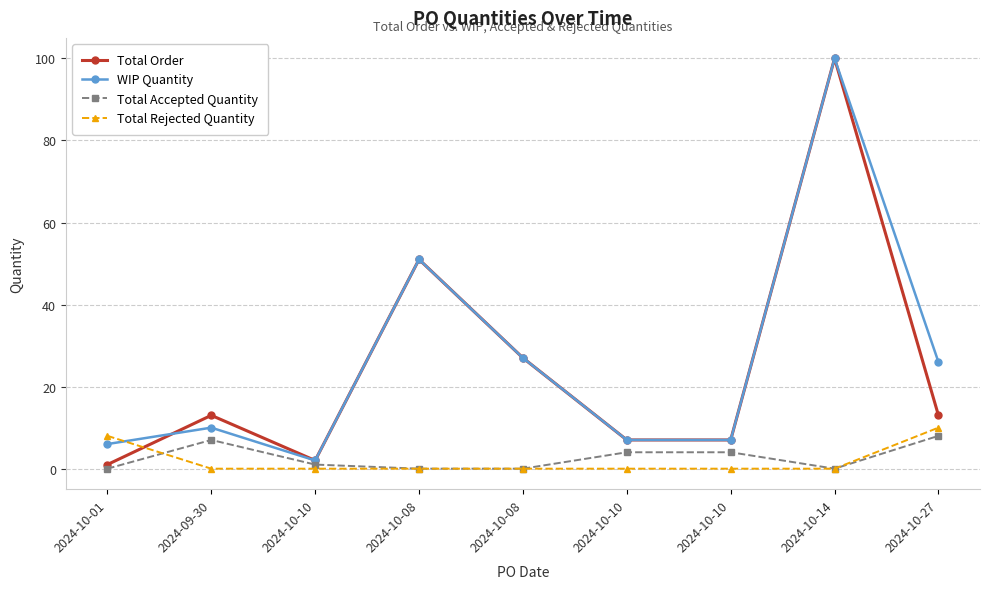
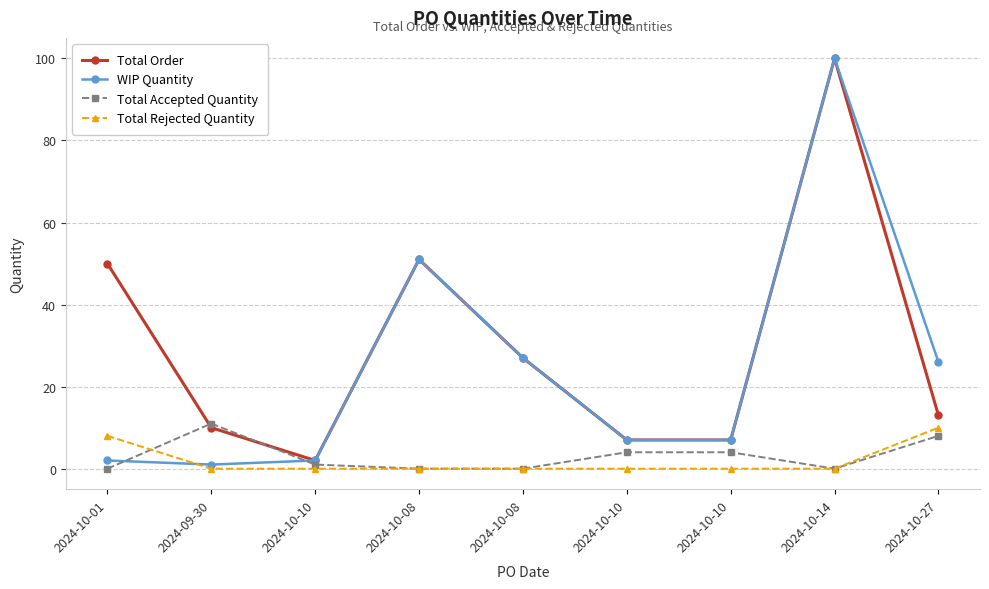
Total Order, 2024-10-01: 1 -> 50
WIP Quantity, 2024-10-01: 6 -> 2
Total Order, 2024-09-30: 13 -> 10
WIP Quantity, 2024-09-30: 10 -> 1
Total Accepted Quantity, 2024-09-30: 7 -> 11
